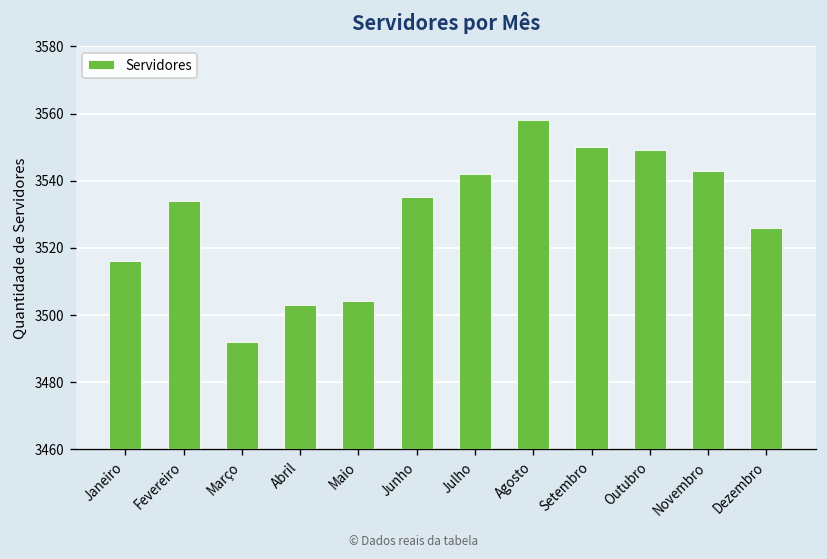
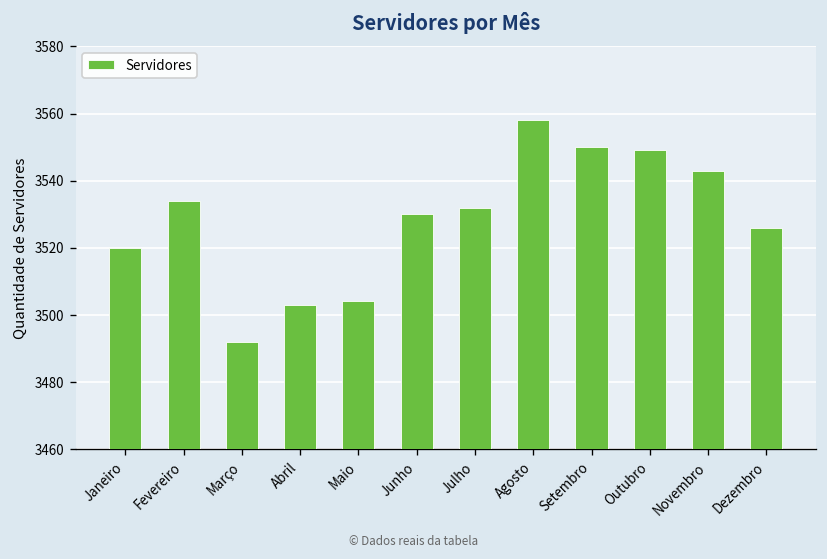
Janeiro: 3516 -> 3520
Junho: 3535 -> 3530
Julho: 3542 -> 3532
